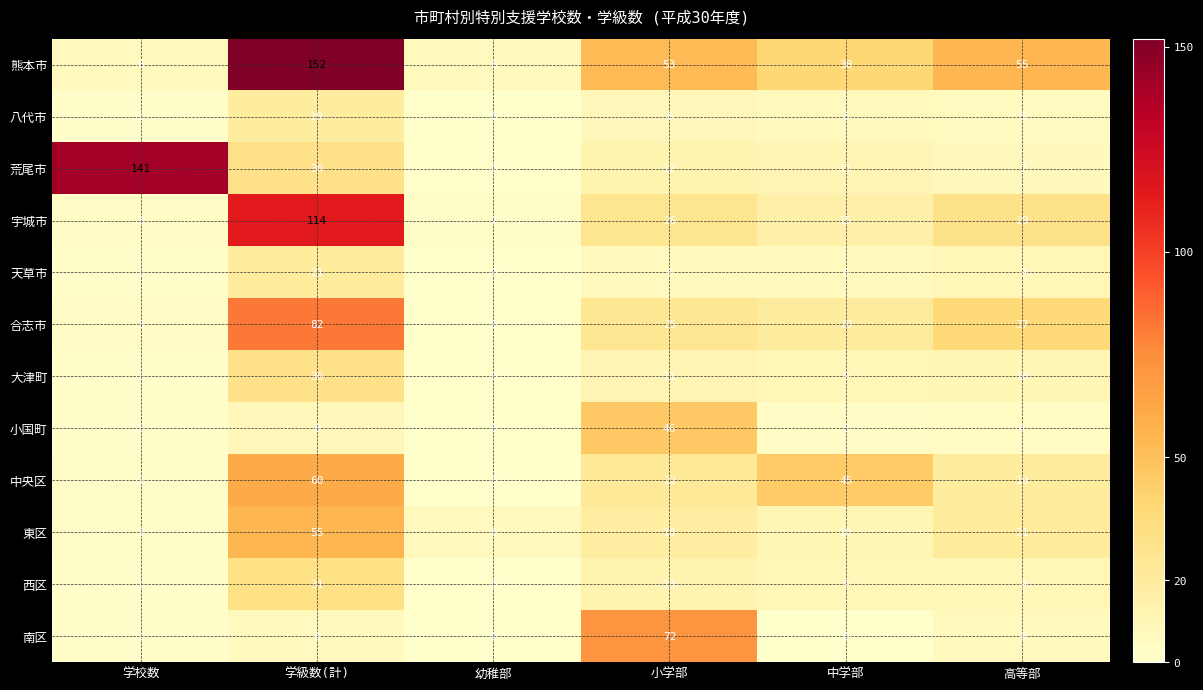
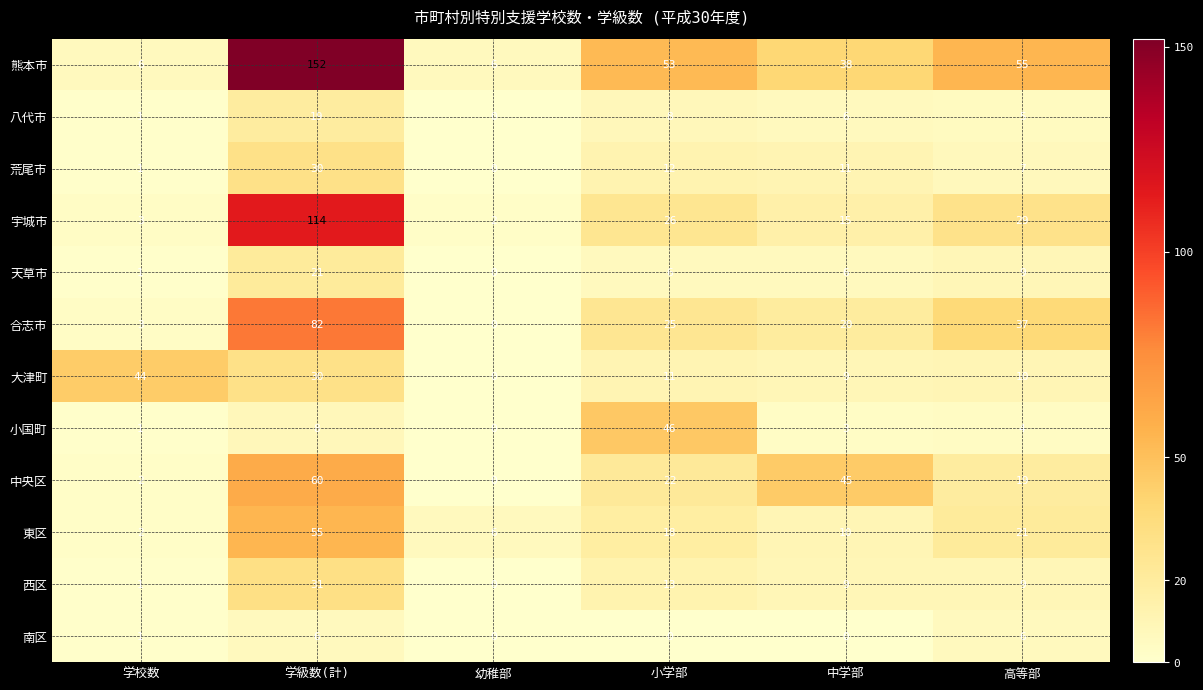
荒尾市, 学校数: 141 -> 1
大津町, 学校数: 1 -> 44
南区, 小学部: 72 -> 0
